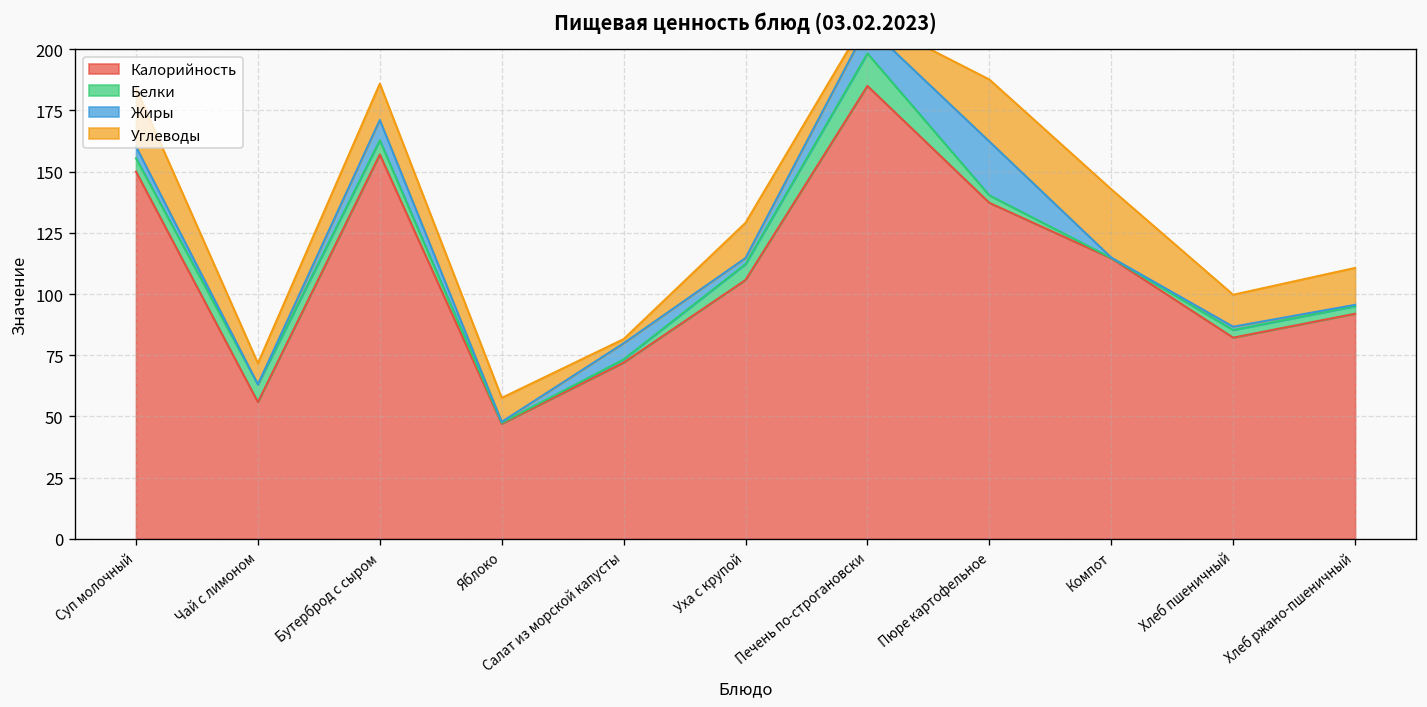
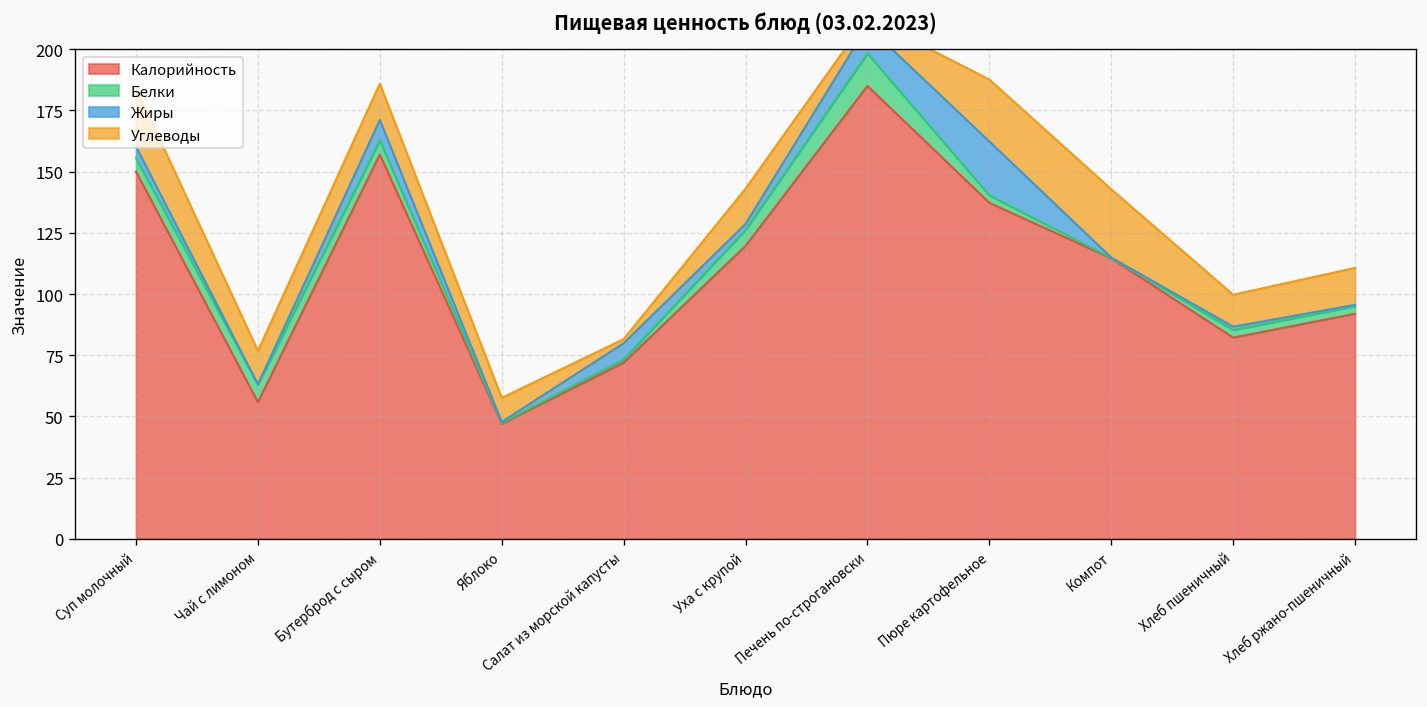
Углеводы, Чай с лимоном: 9 -> 14
Калорийность, Уха с крупой: 106 -> 120
